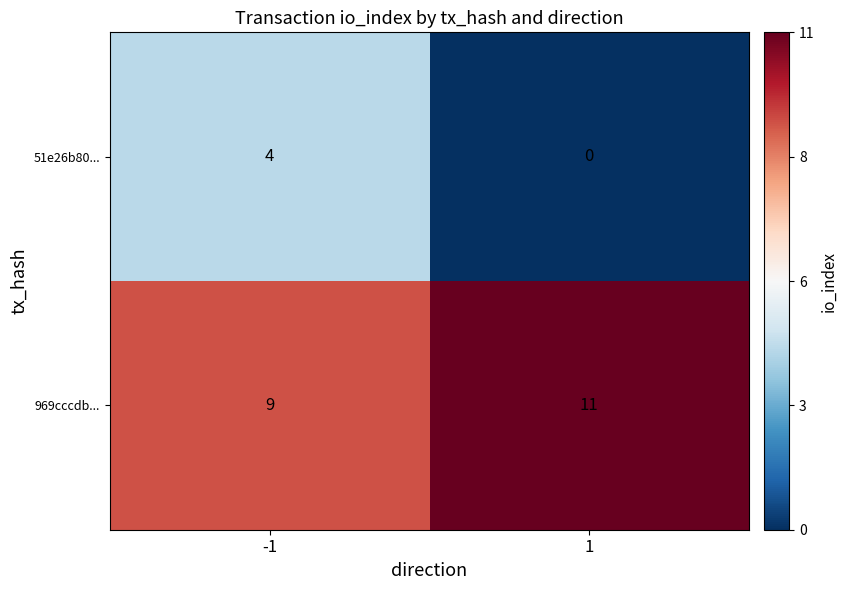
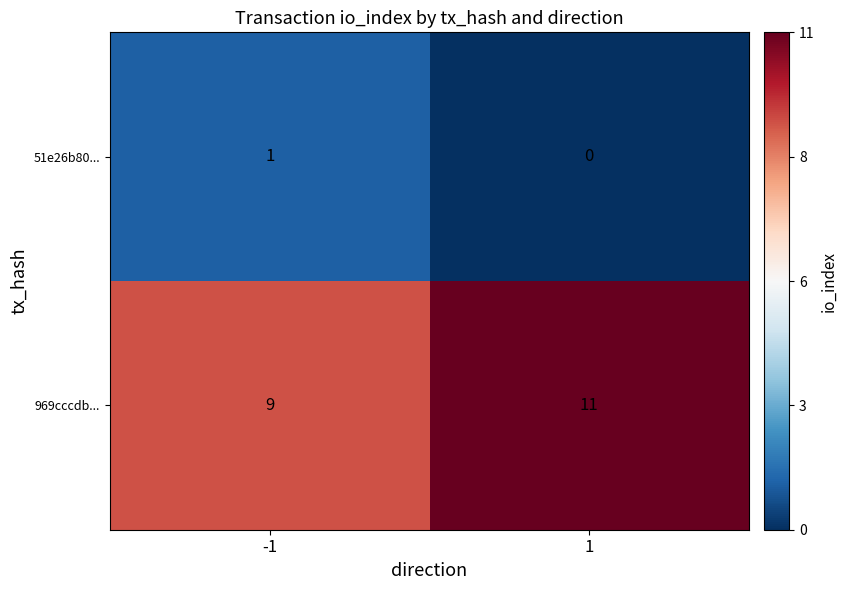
51e26b80..., -1: 4 -> 1
